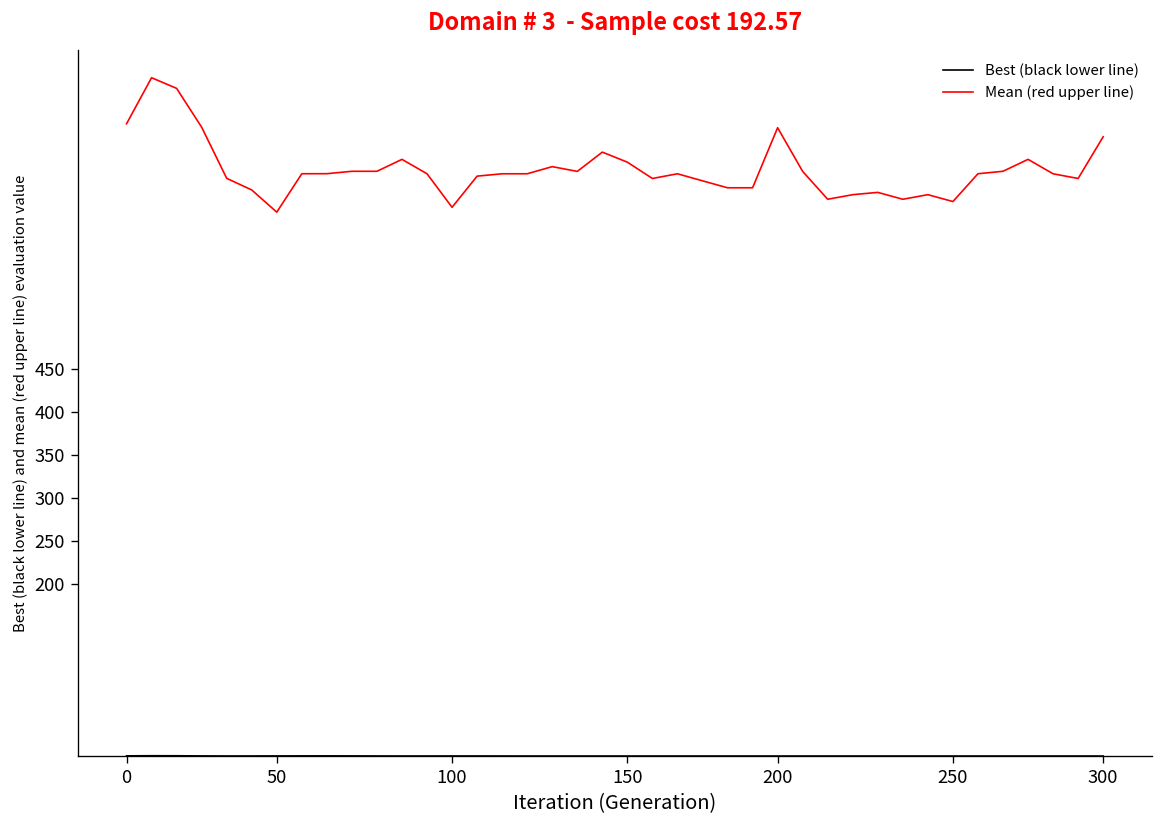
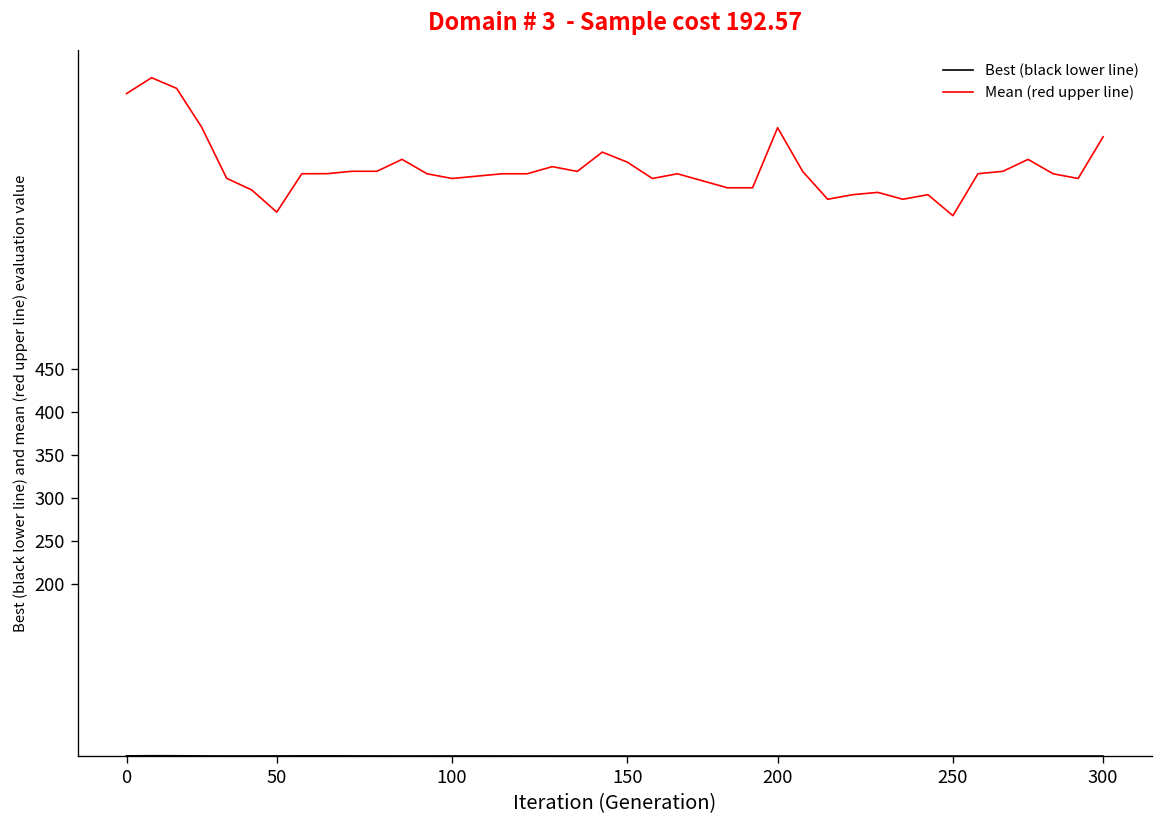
Mean (red upper line), 0: 730 -> 770
Mean (red upper line), 100: 640 -> 670
Mean (red upper line), 250: 640 -> 630
